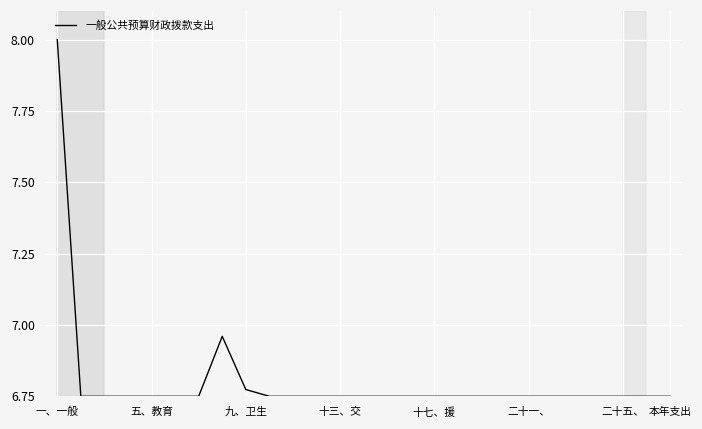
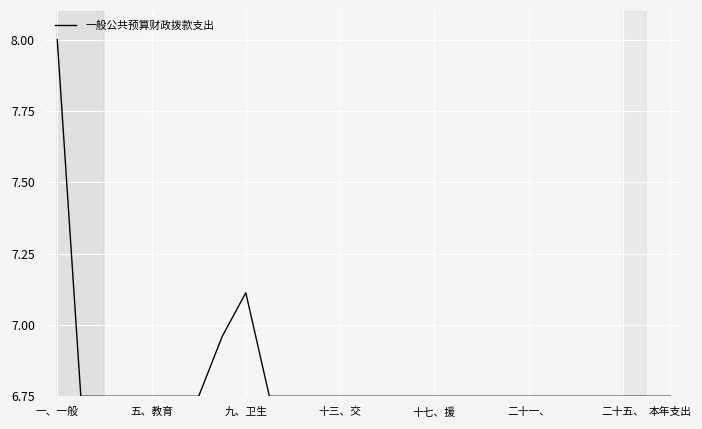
九、卫生: 6.77 -> 7.11
